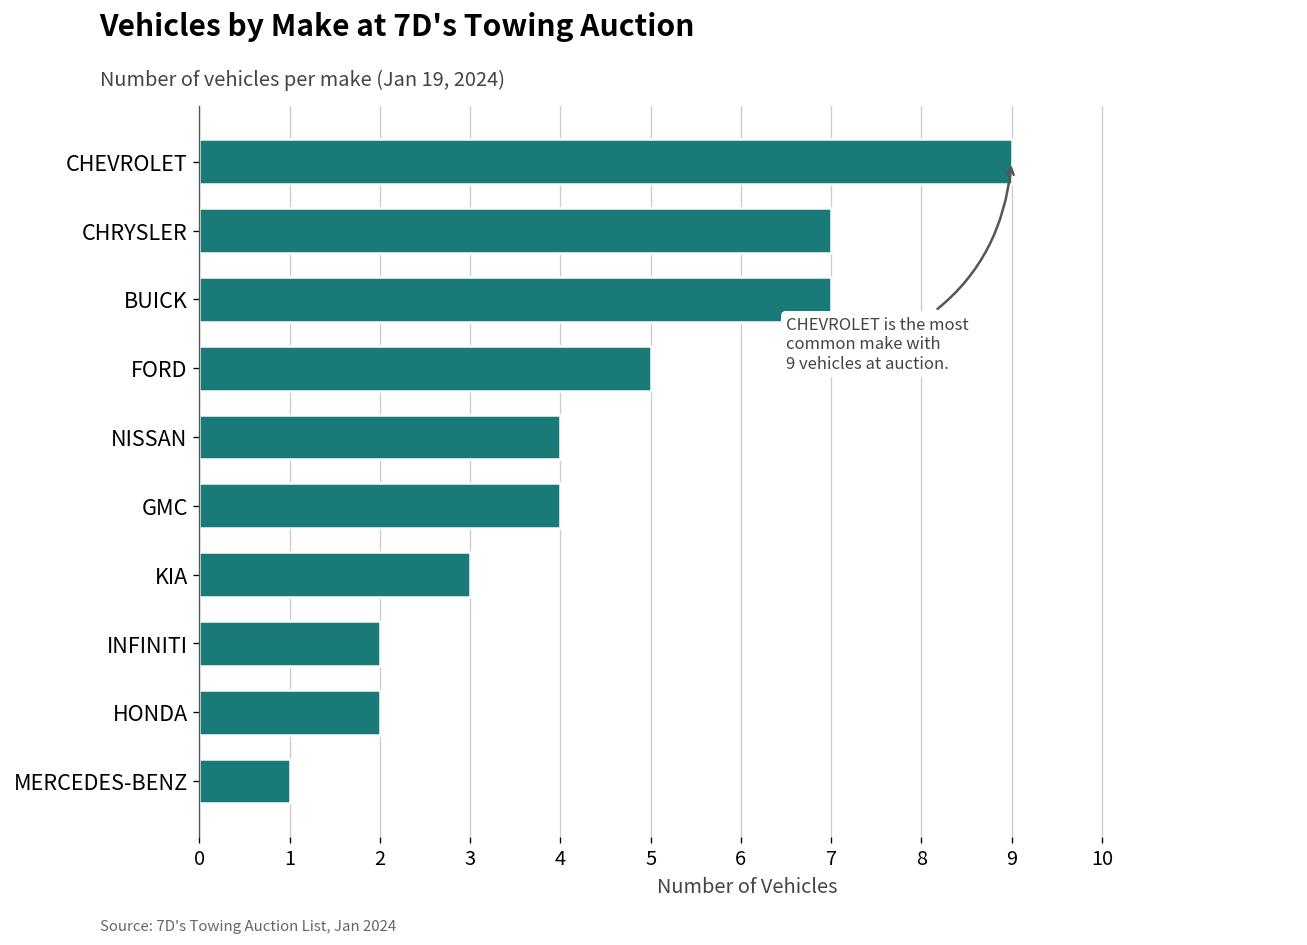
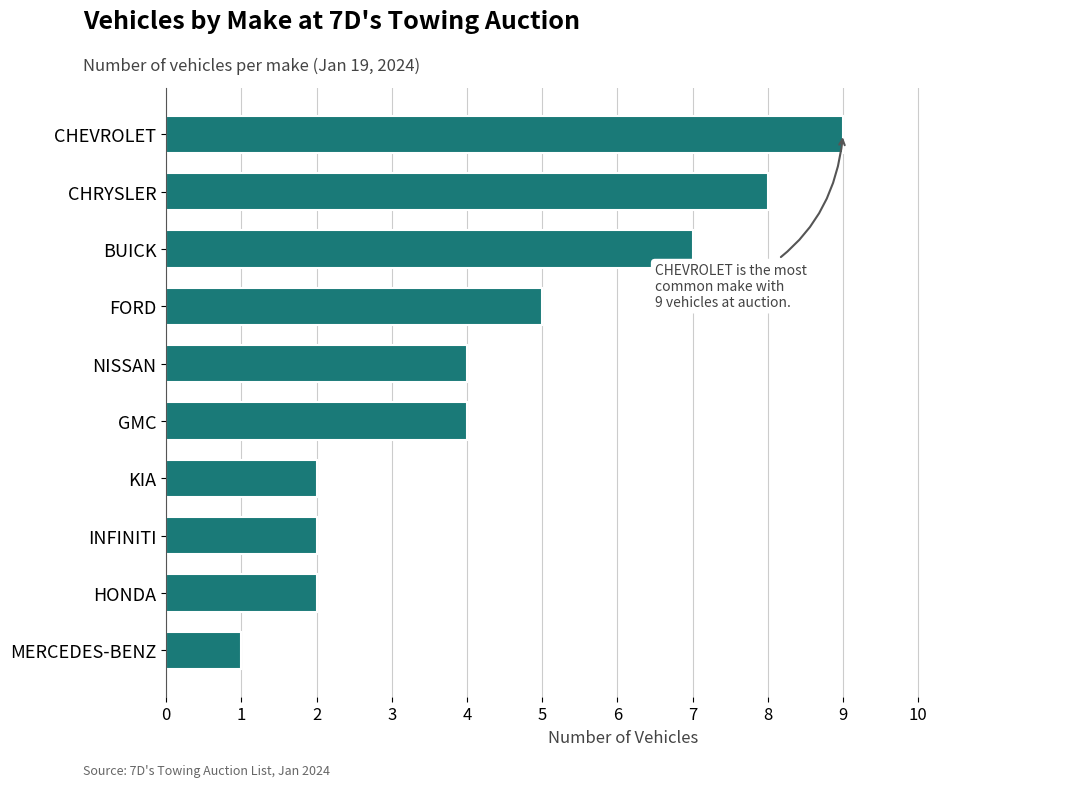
CHRYSLER: 7 -> 8
KIA: 3 -> 2
